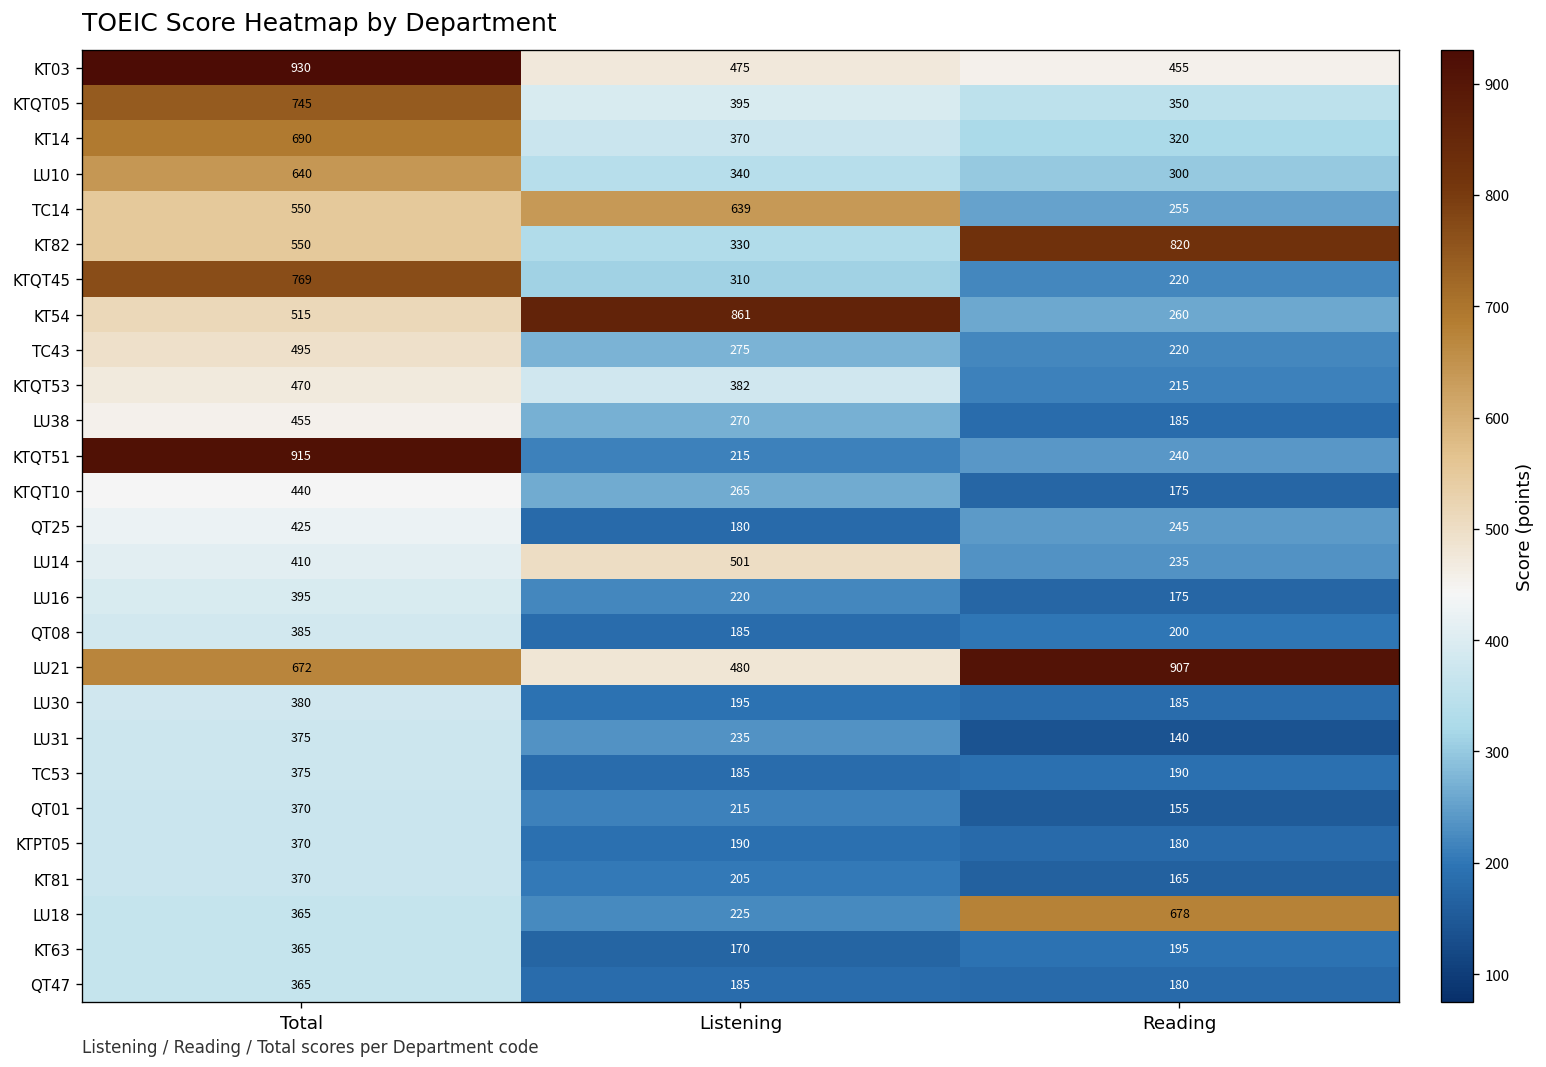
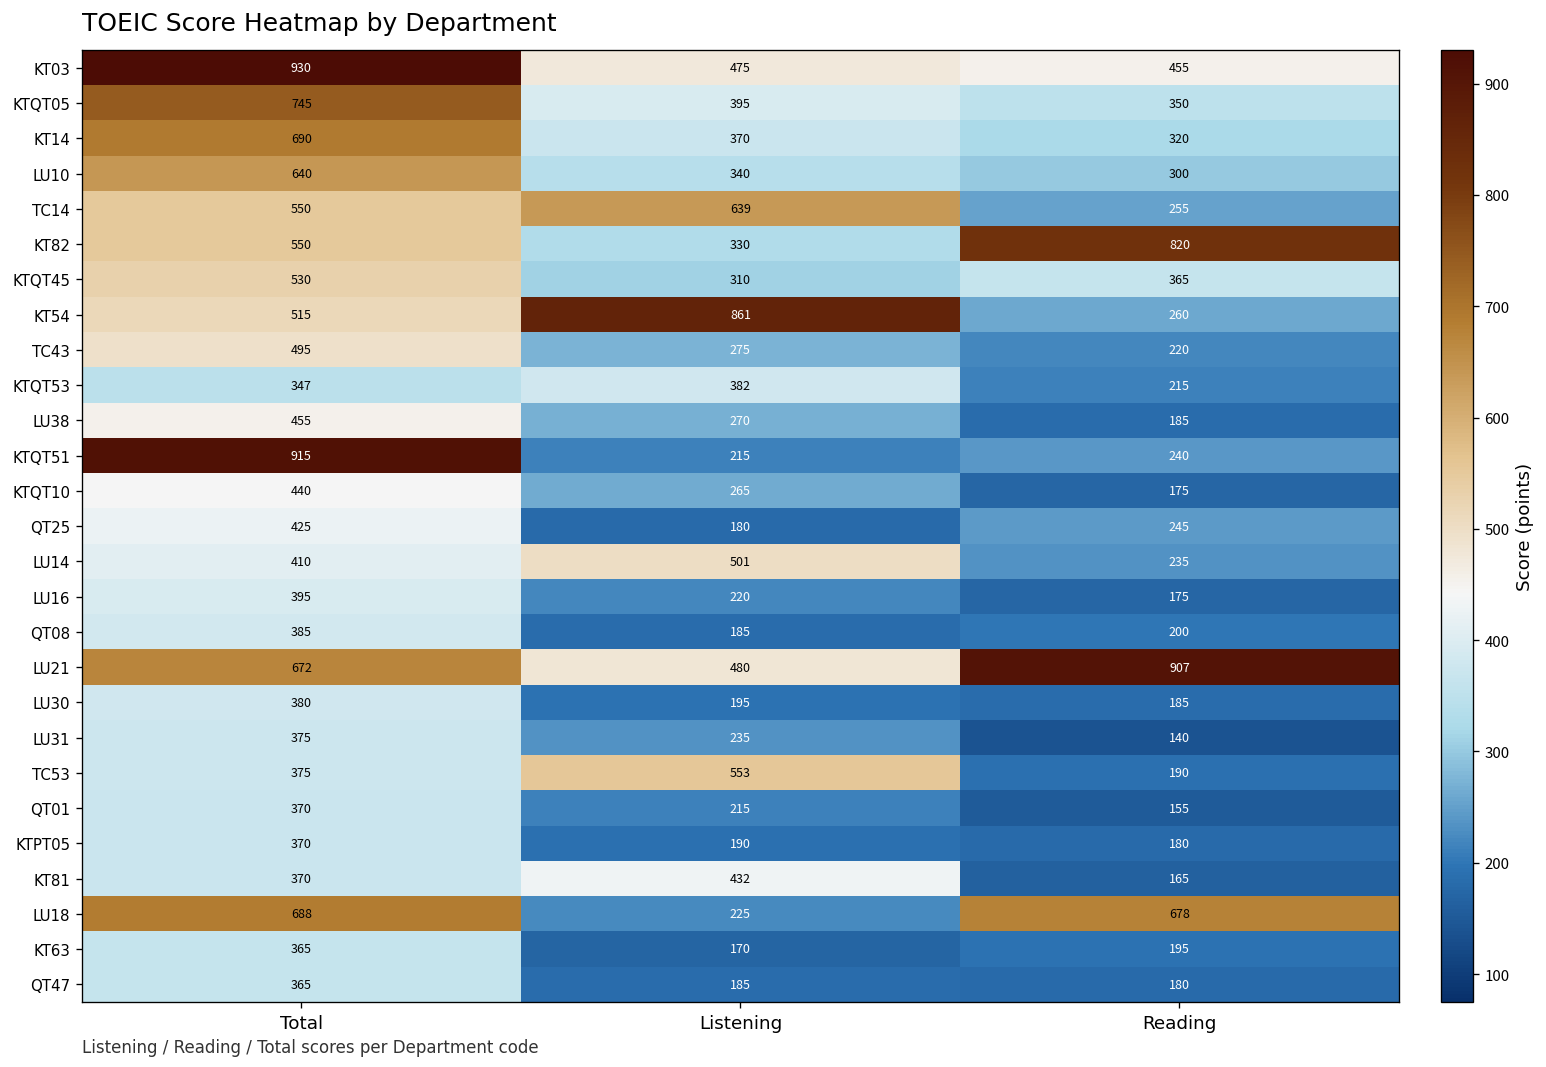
KTQT45, Total: 769 -> 530
KTQT45, Reading: 220 -> 365
KTQT53, Total: 470 -> 347
TC53, Listening: 185 -> 553
KT81, Listening: 205 -> 432
LU18, Total: 365 -> 688
